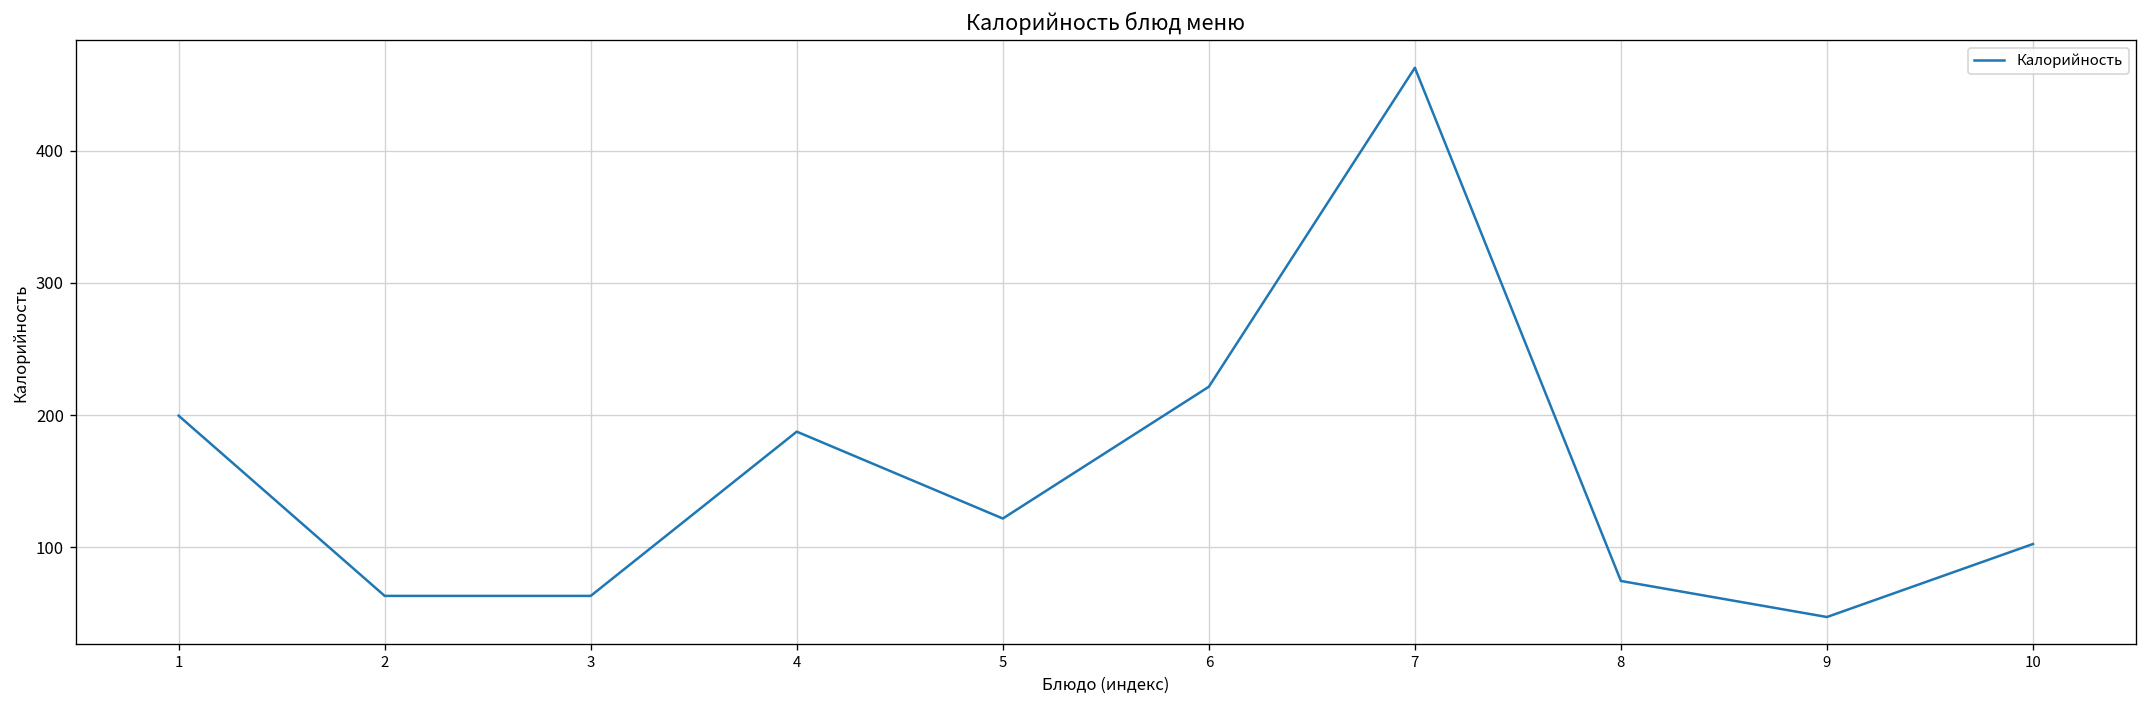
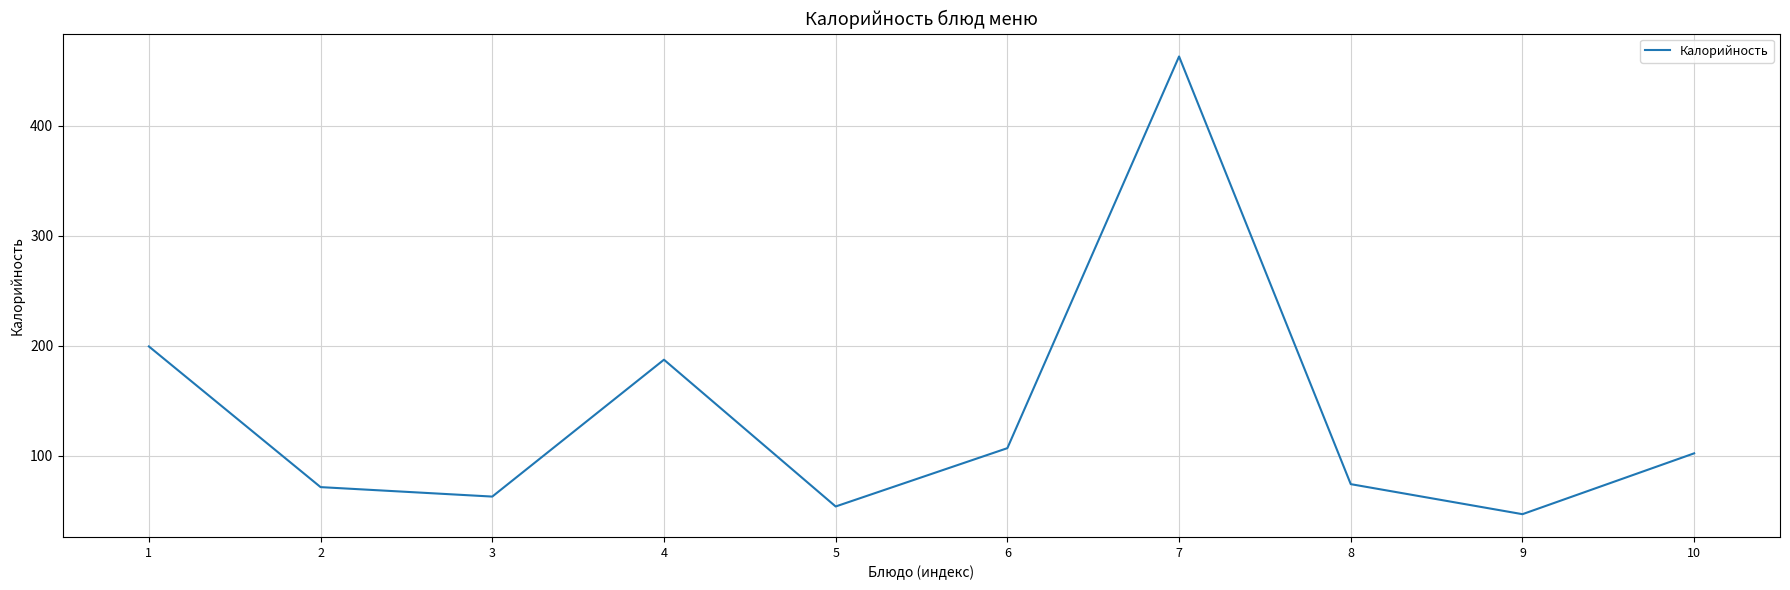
2: 63 -> 72
5: 122 -> 54
6: 221 -> 107
